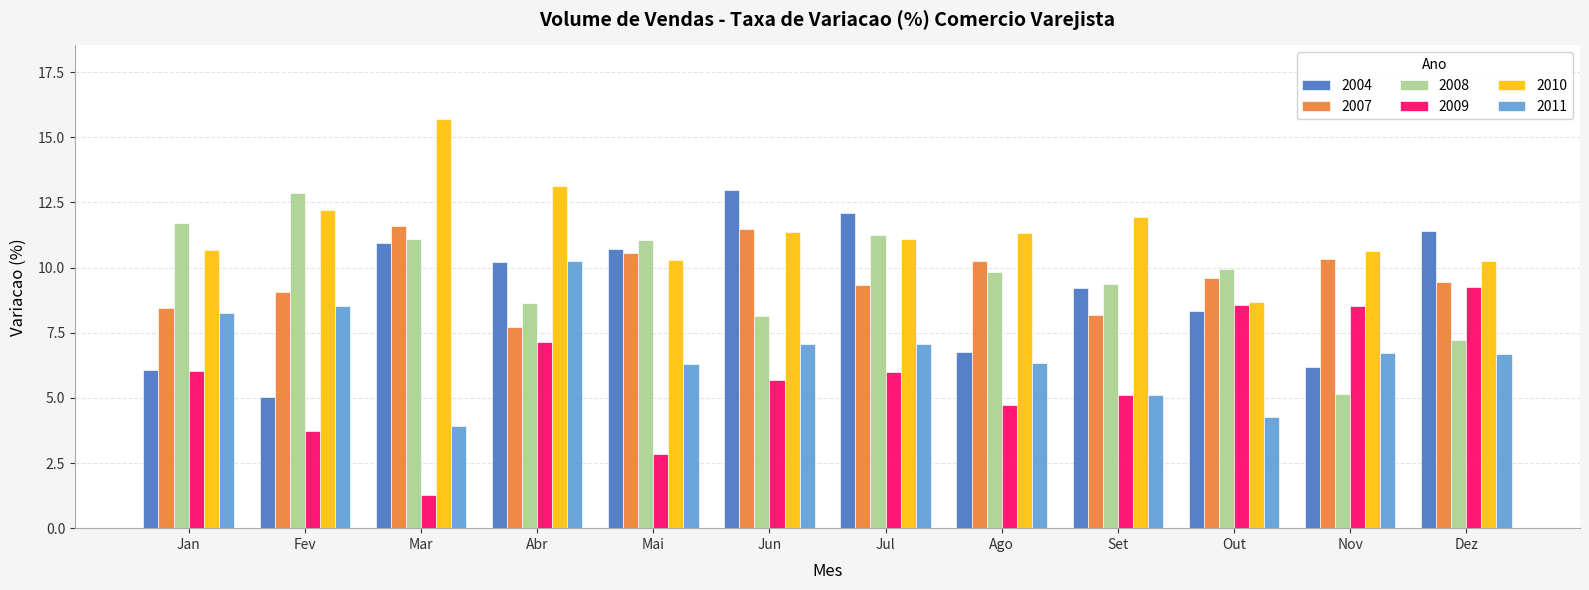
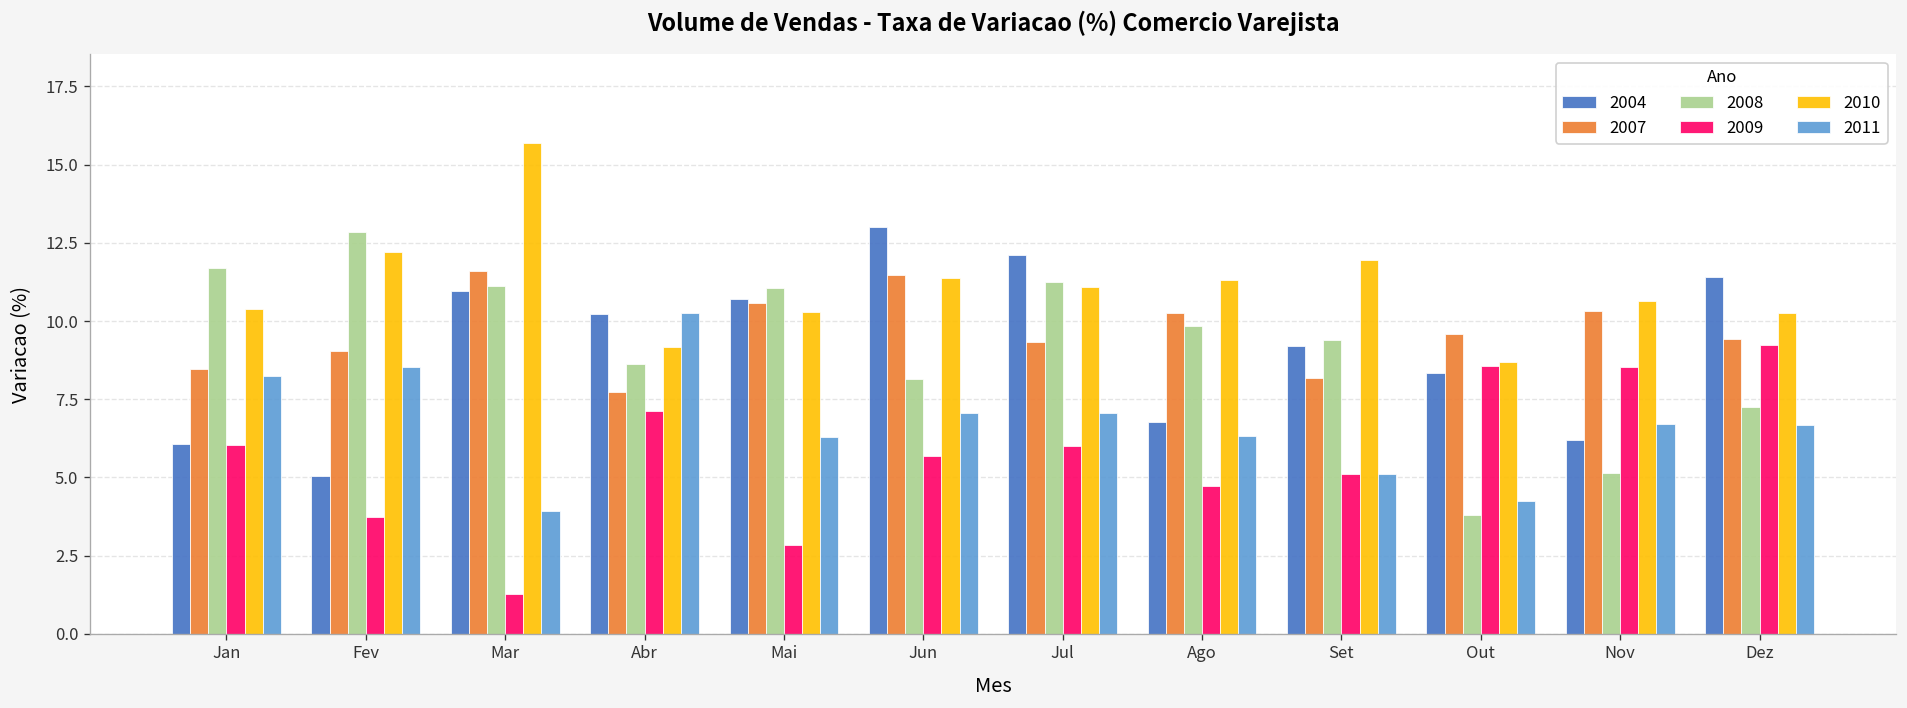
2010, Jan: 10.7 -> 10.4
2010, Abr: 13.1 -> 9.2
2008, Out: 10.0 -> 3.8
